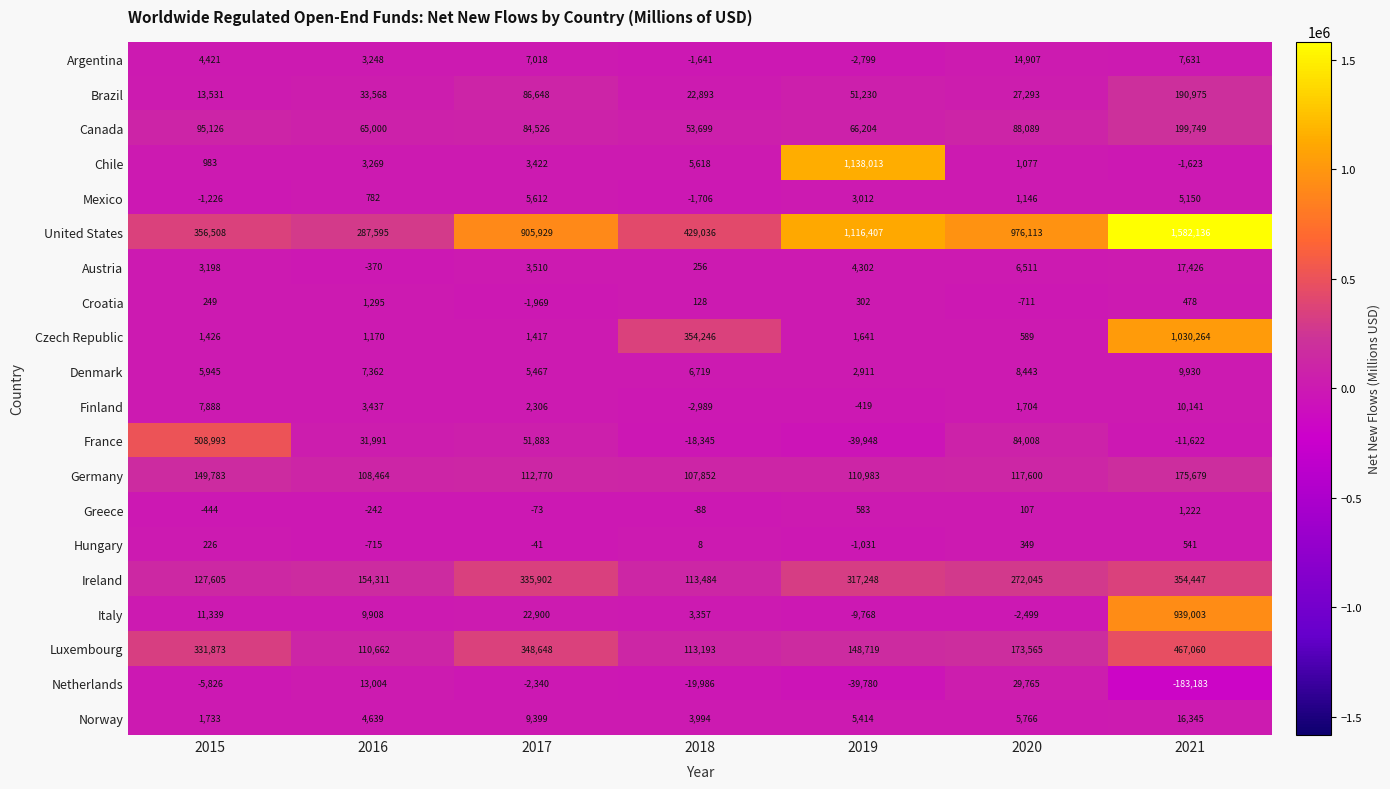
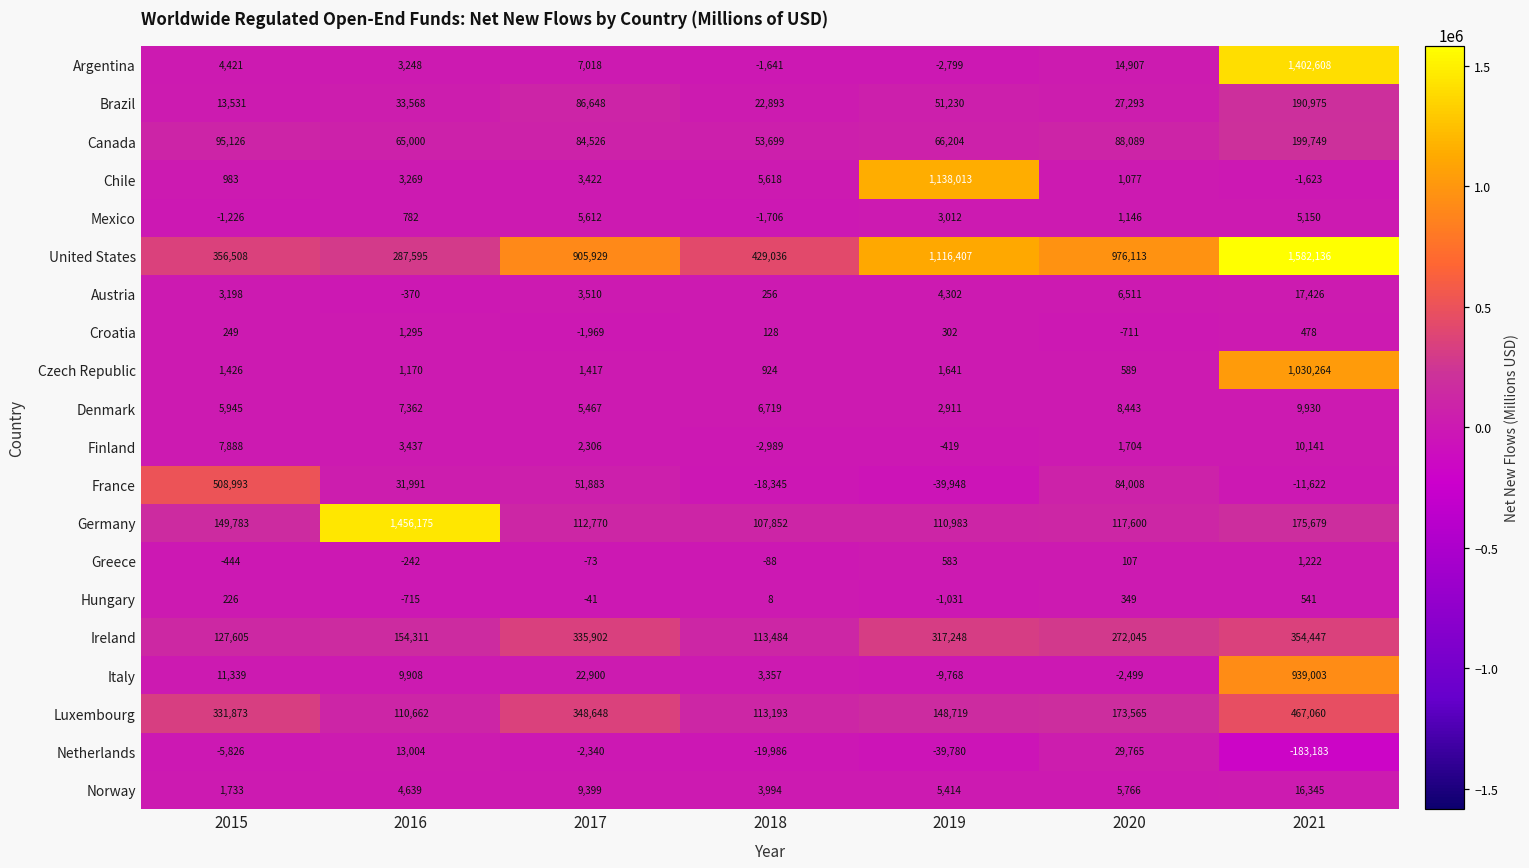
Argentina, 2021: 7,631 -> 1,402,608
Czech Republic, 2018: 354,246 -> 924
Germany, 2016: 108,464 -> 1,456,175
